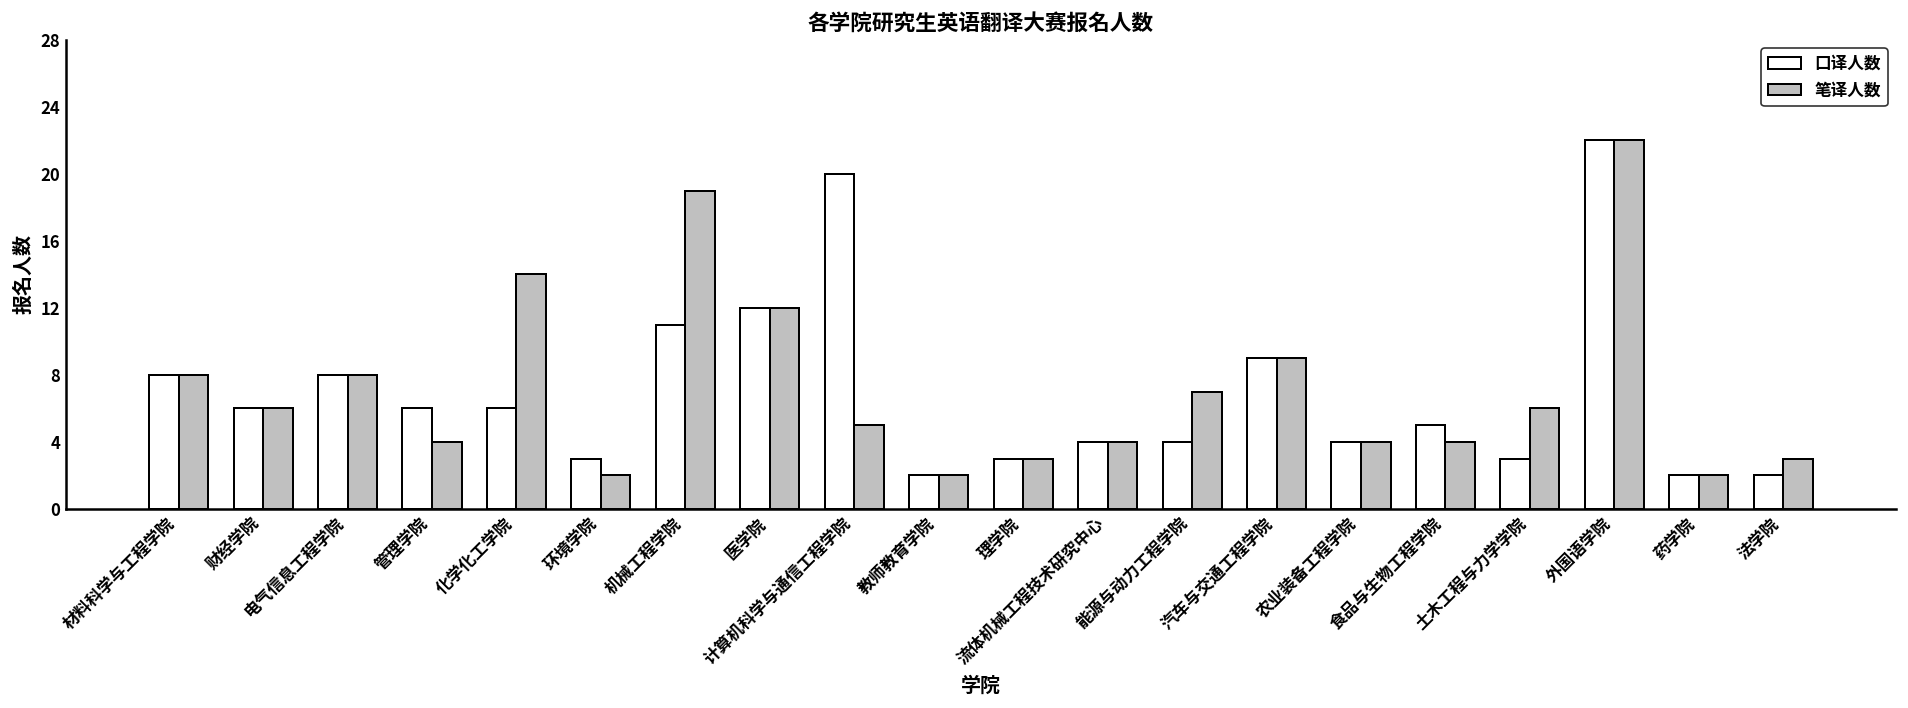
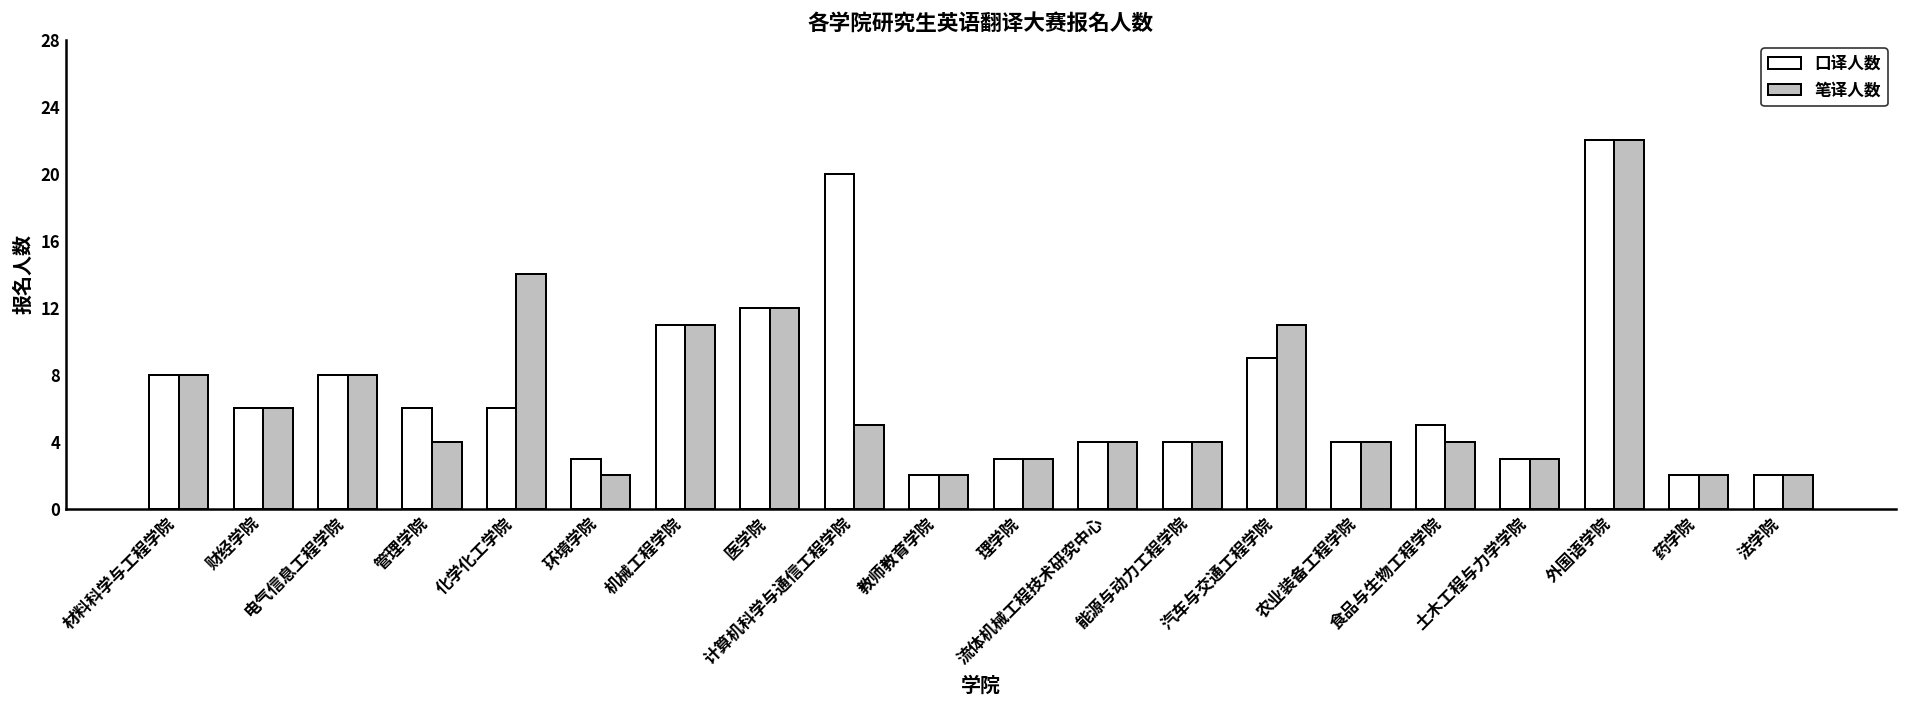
笔译人数, 机械工程学院: 19 -> 11
笔译人数, 能源与动力工程学院: 7 -> 4
笔译人数, 汽车与交通工程学院: 9 -> 11
笔译人数, 土木工程与力学学院: 6 -> 3
笔译人数, 法学院: 3 -> 2
